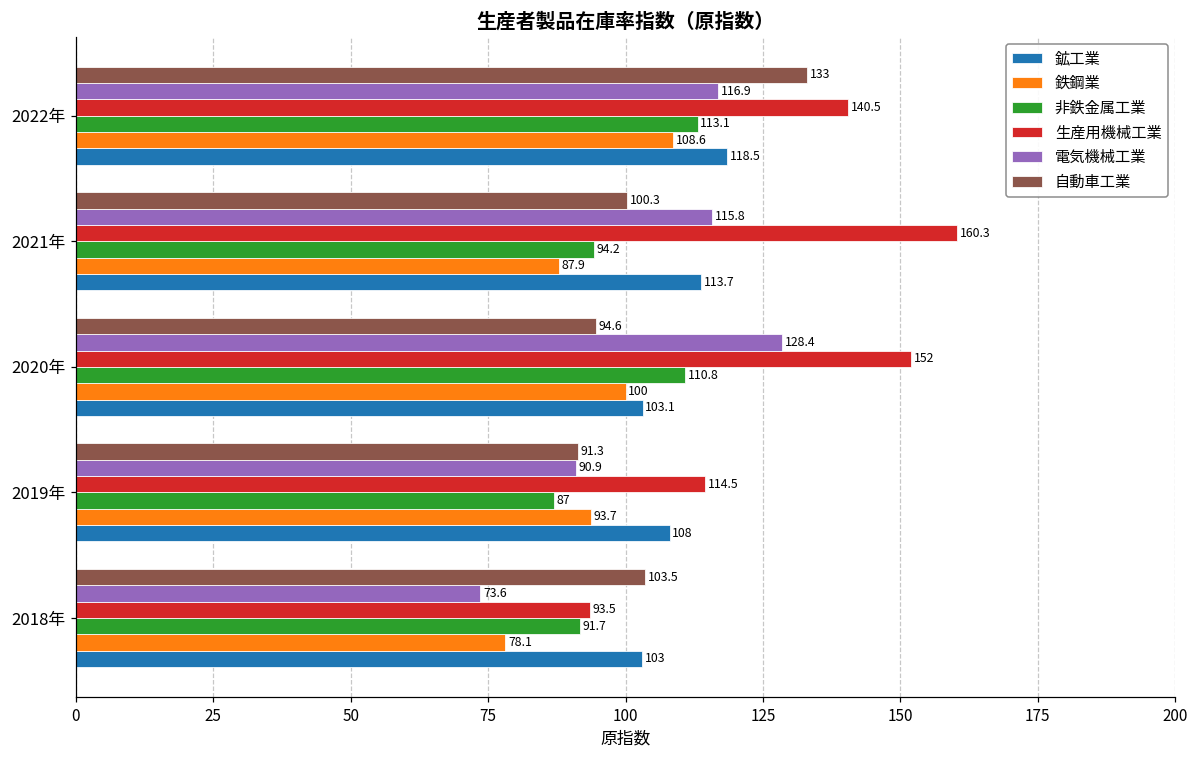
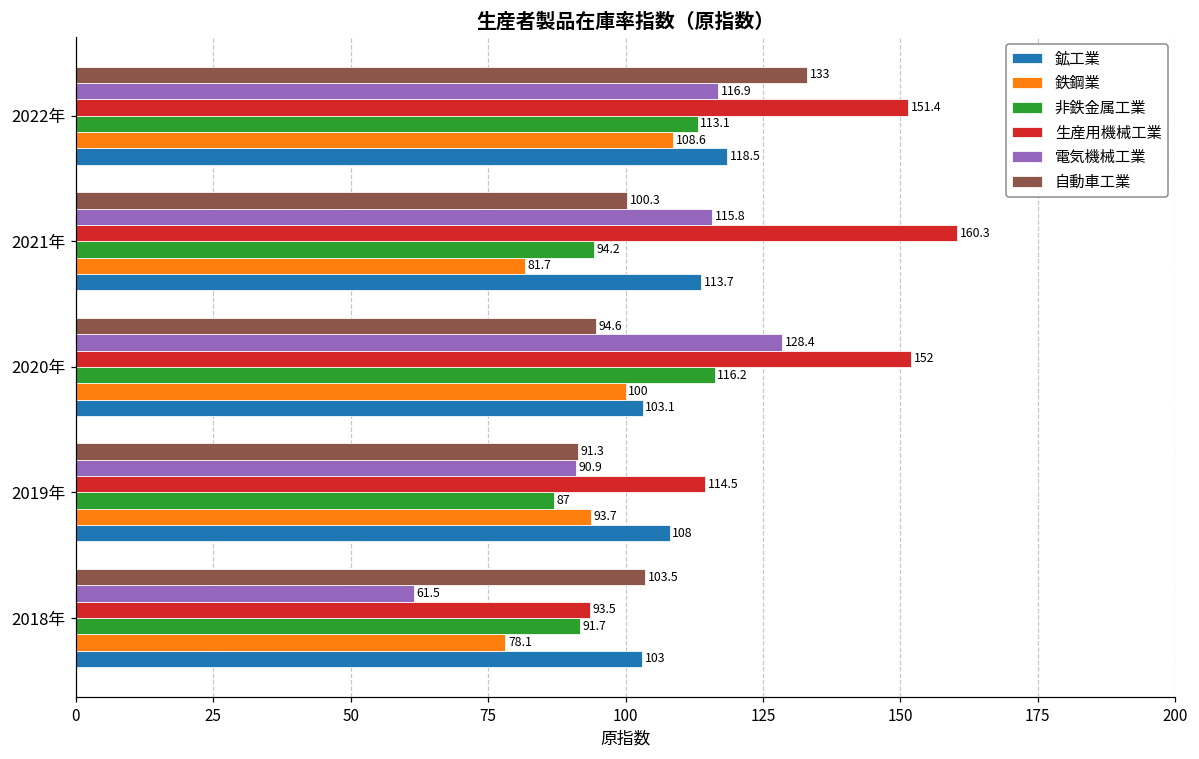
生産用機械工業, 2022年: 140.5 -> 151.4
鉄鋼業, 2021年: 87.9 -> 81.7
非鉄金属工業, 2020年: 110.8 -> 116.2
電気機械工業, 2018年: 73.6 -> 61.5
